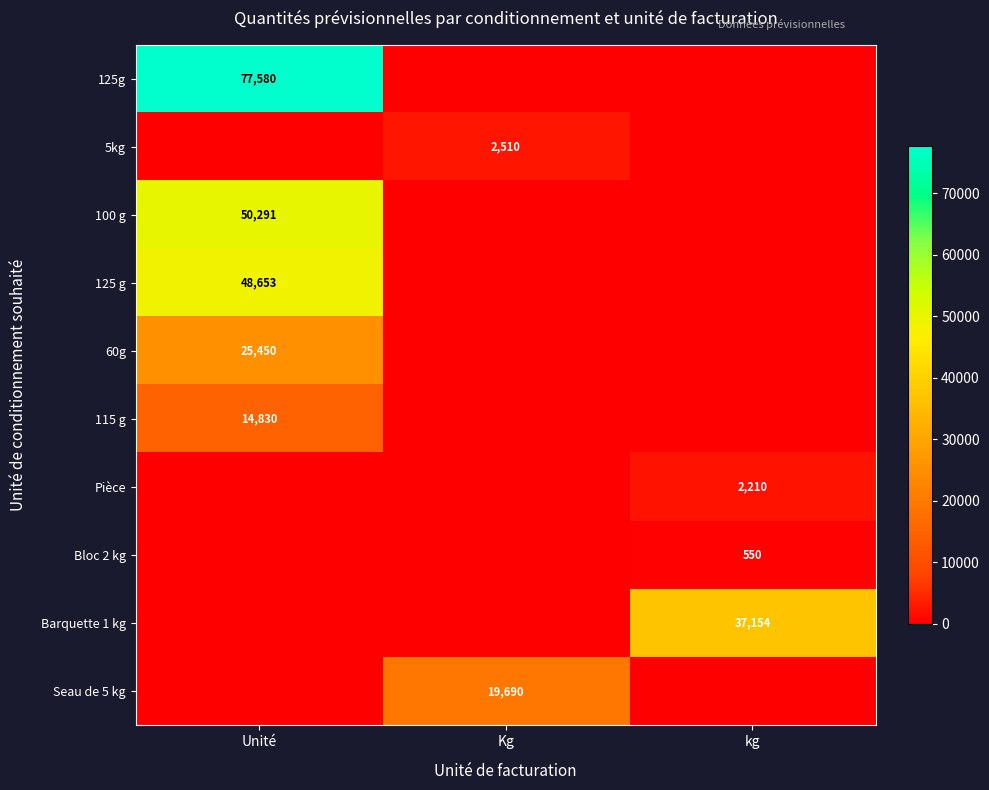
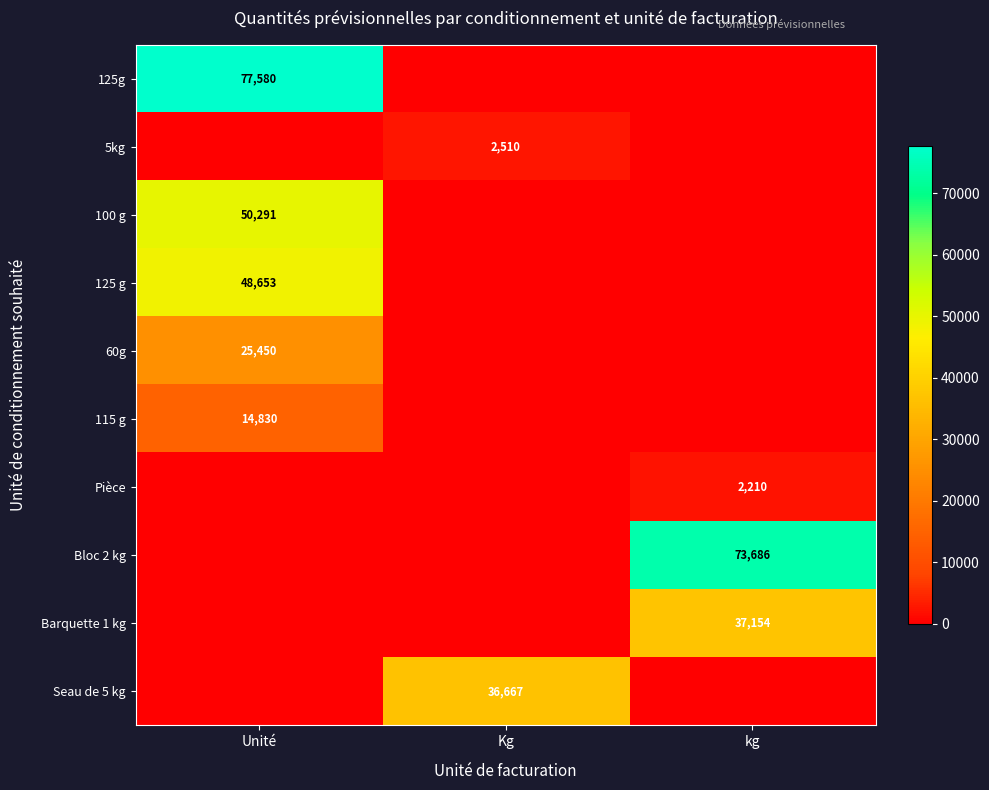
Bloc 2 kg, kg: 550 -> 73,686
Seau de 5 kg, Kg: 19,690 -> 36,667
